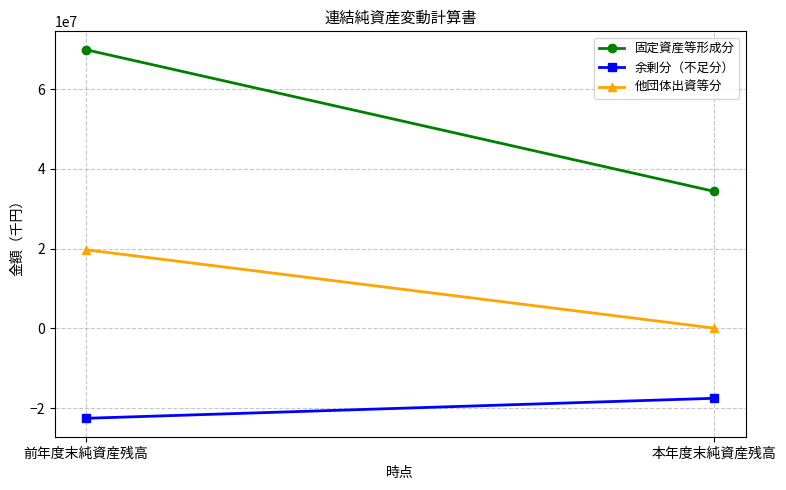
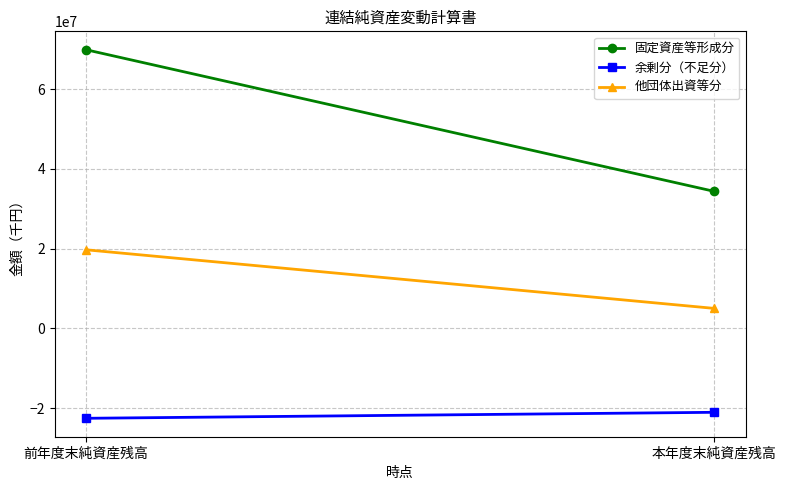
余剰分（不足分）, 本年度末純資産残高: -18000000 -> -21000000
他団体出資等分, 本年度末純資産残高: 0 -> 5000000
